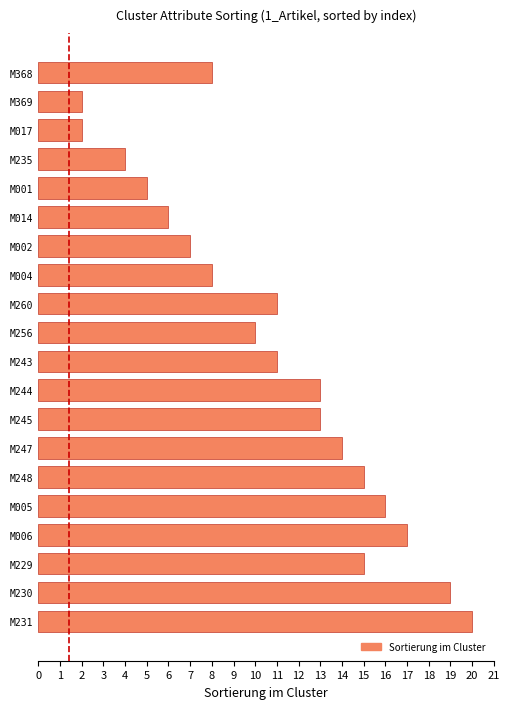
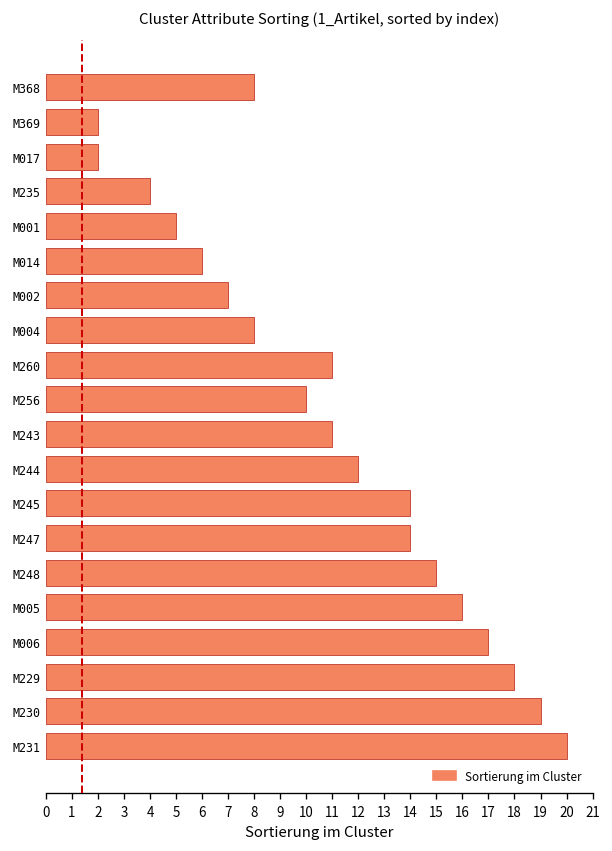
M244: 13 -> 12
M245: 13 -> 14
M229: 15 -> 18
